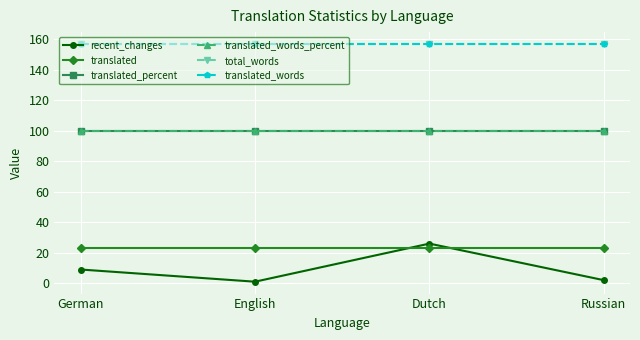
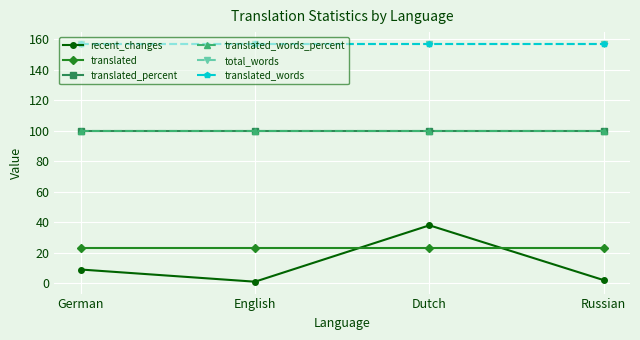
recent_changes, Dutch: 26 -> 38
